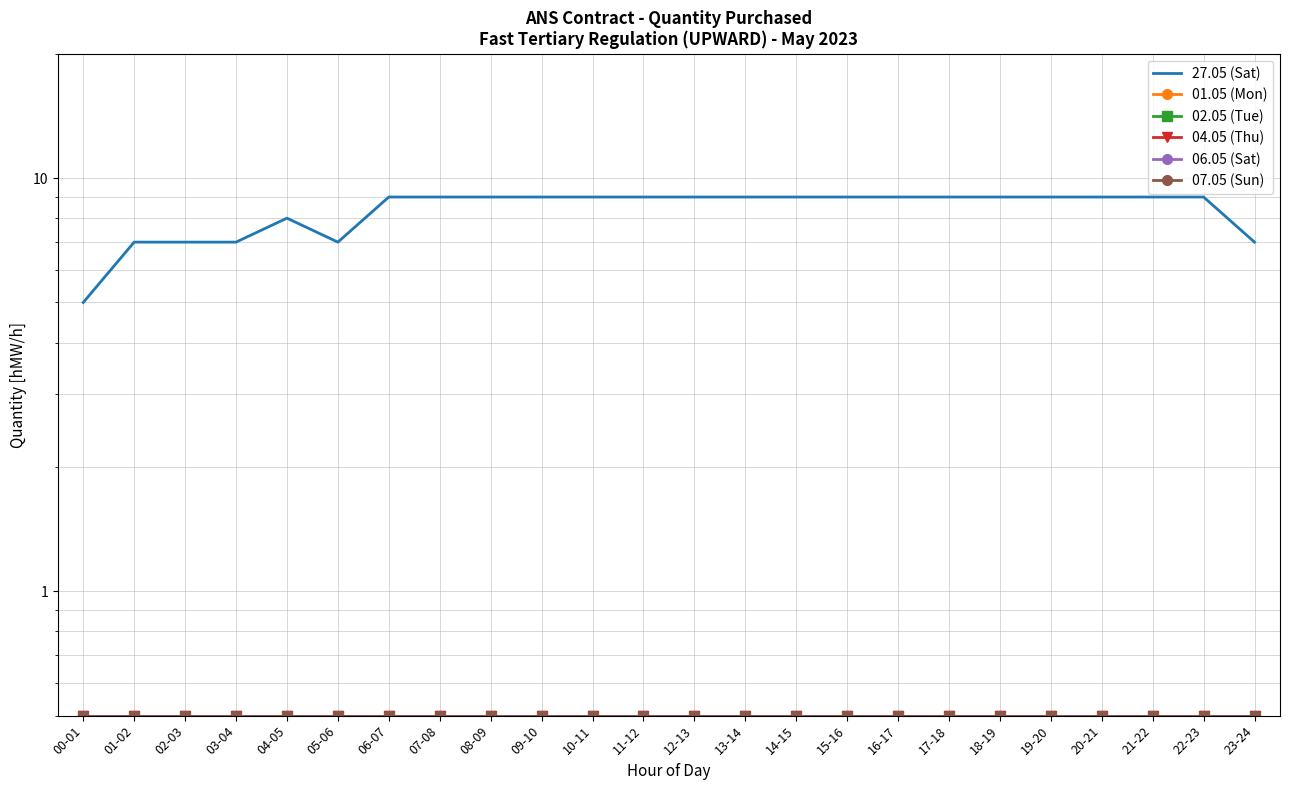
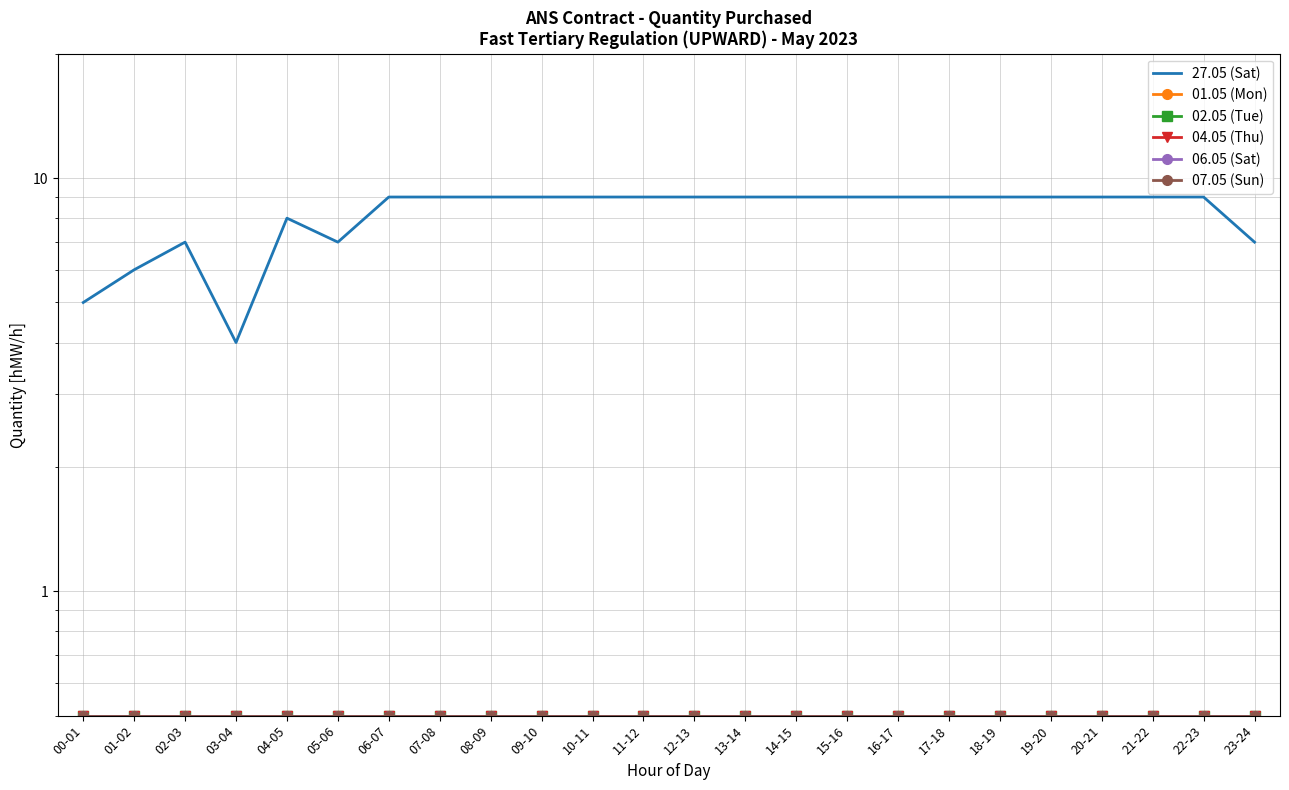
27.05 (Sat), 01-02: 7 -> 6
27.05 (Sat), 03-04: 7 -> 4
